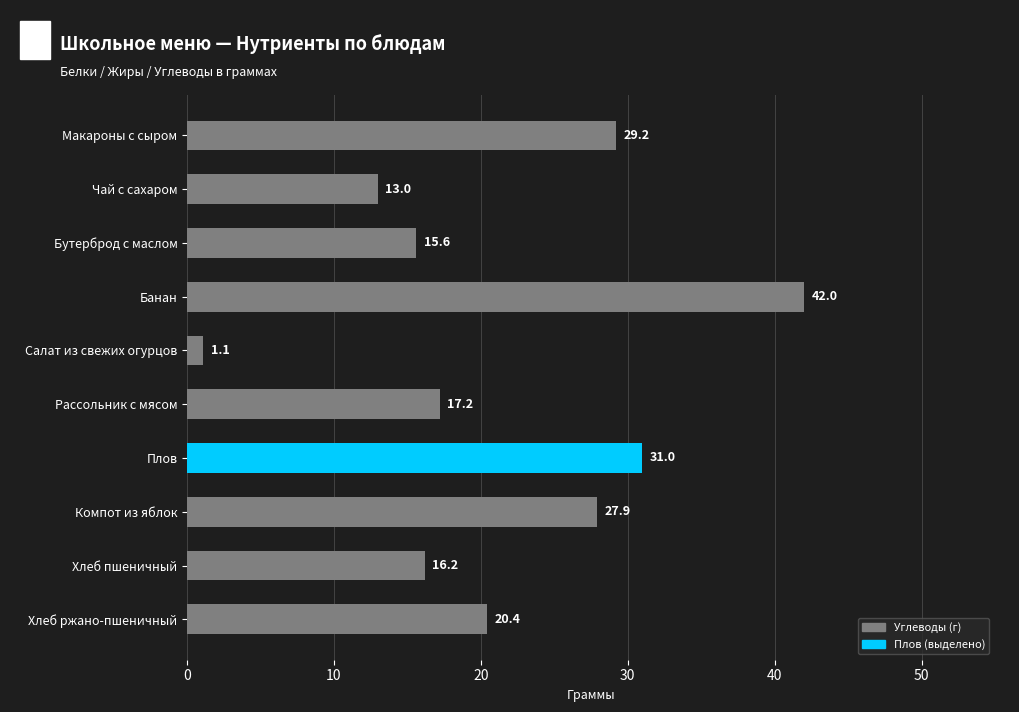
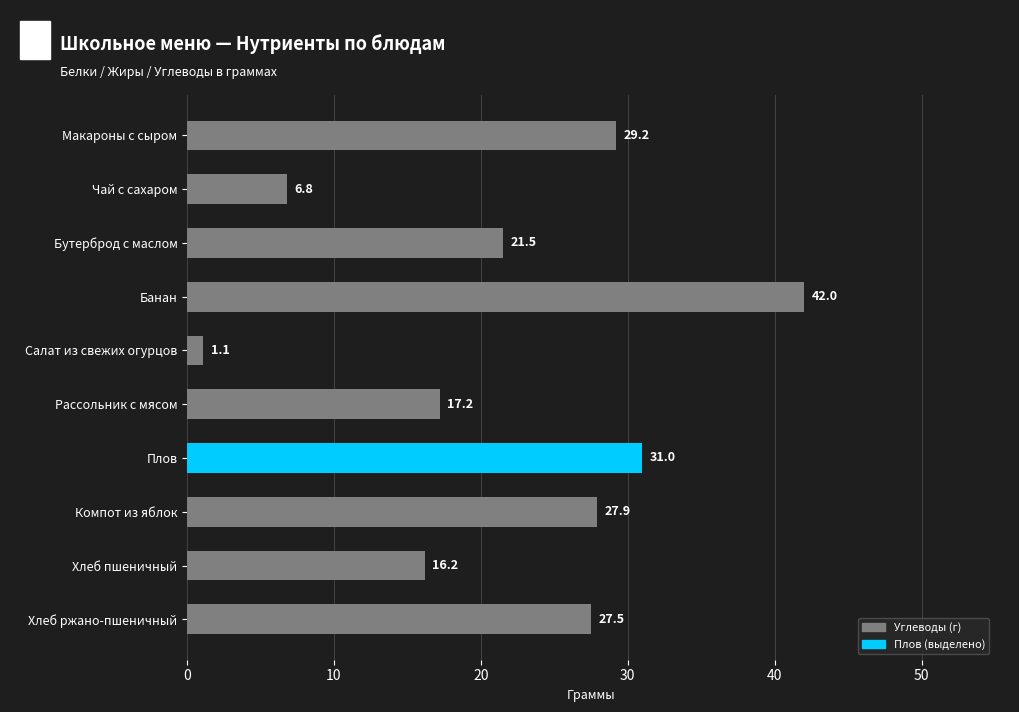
Чай с сахаром: 13.0 -> 6.8
Бутерброд с маслом: 15.6 -> 21.5
Хлеб ржано-пшеничный: 20.4 -> 27.5
